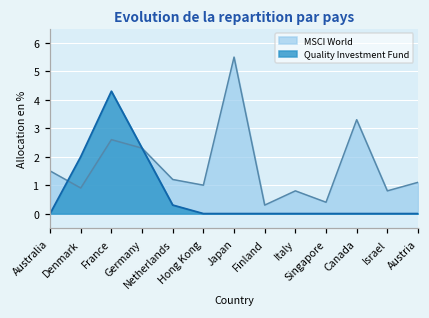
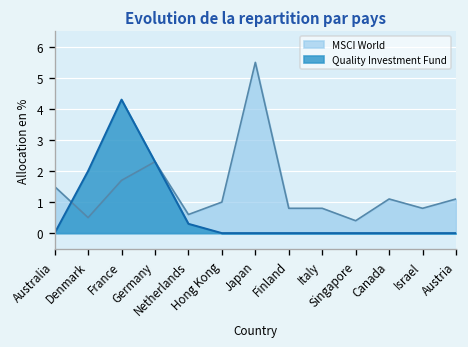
MSCI World, Denmark: 0.9 -> 0.5
MSCI World, France: 2.6 -> 1.7
MSCI World, Netherlands: 1.2 -> 0.6
MSCI World, Finland: 0.3 -> 0.8
MSCI World, Canada: 3.3 -> 1.1
